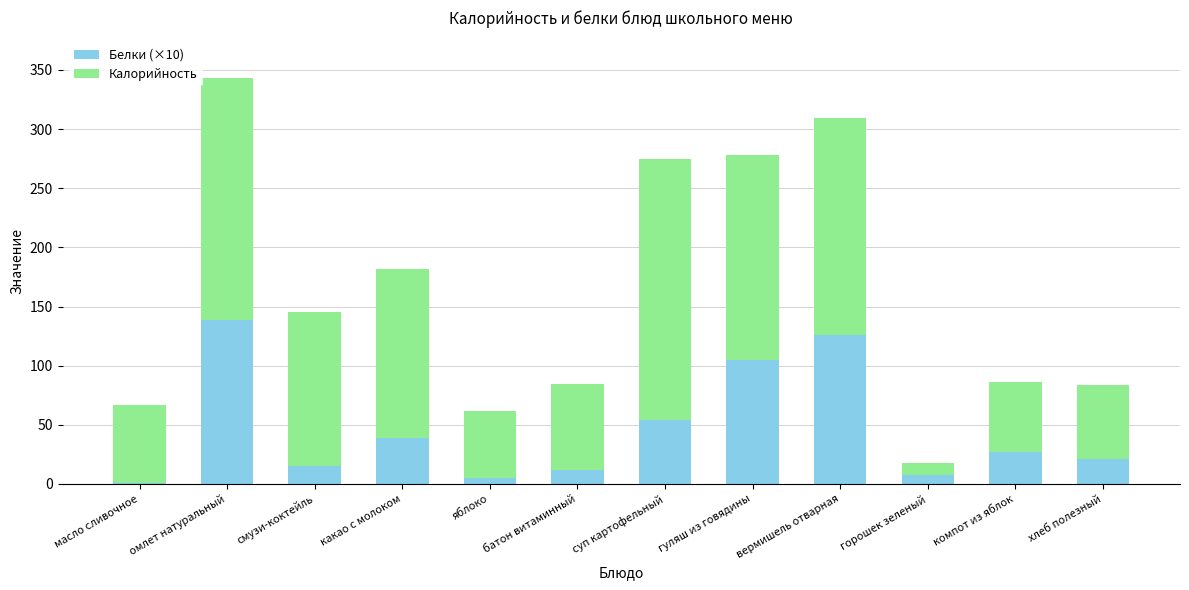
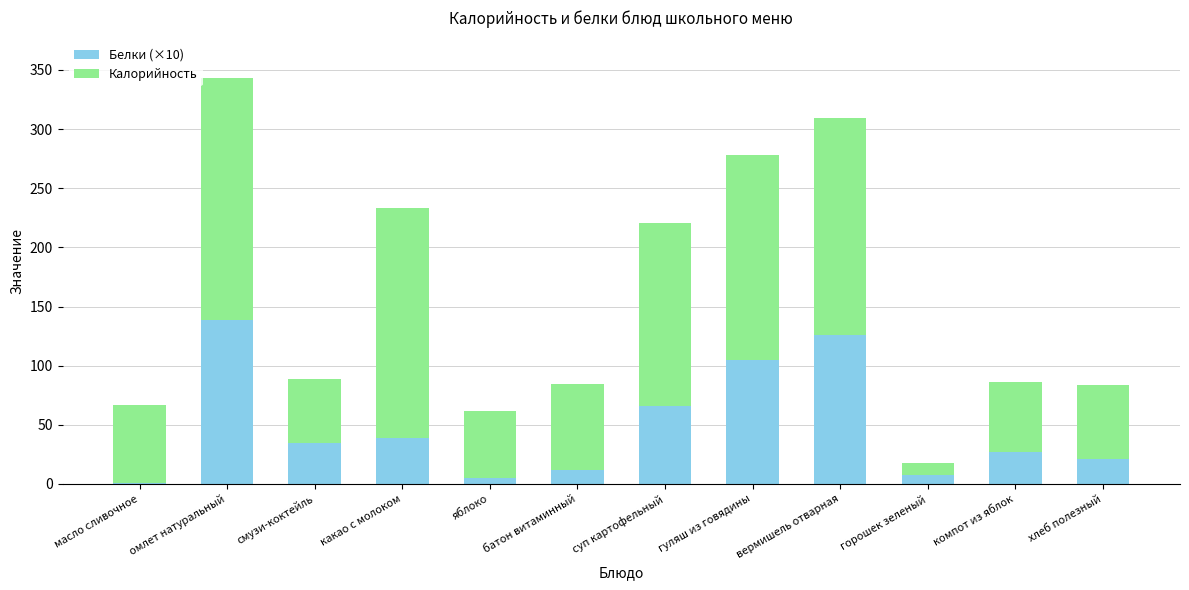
Белки (×10), смузи-коктейль: 15 -> 35
Калорийность, смузи-коктейль: 130 -> 54
Калорийность, какао с молоком: 143 -> 194
Белки (×10), суп картофельный: 54 -> 66
Калорийность, суп картофельный: 221 -> 155
